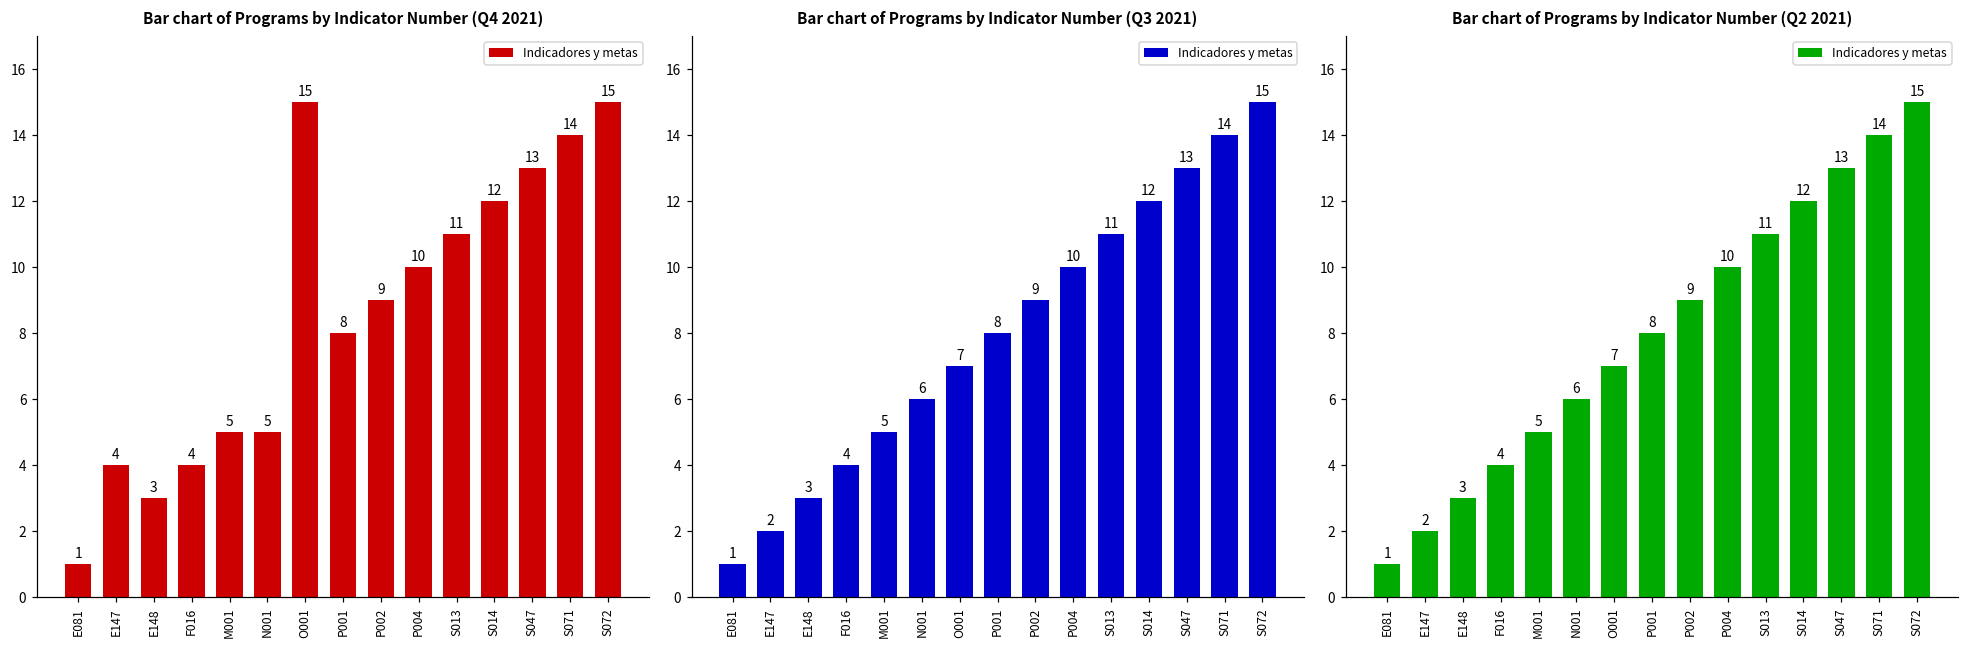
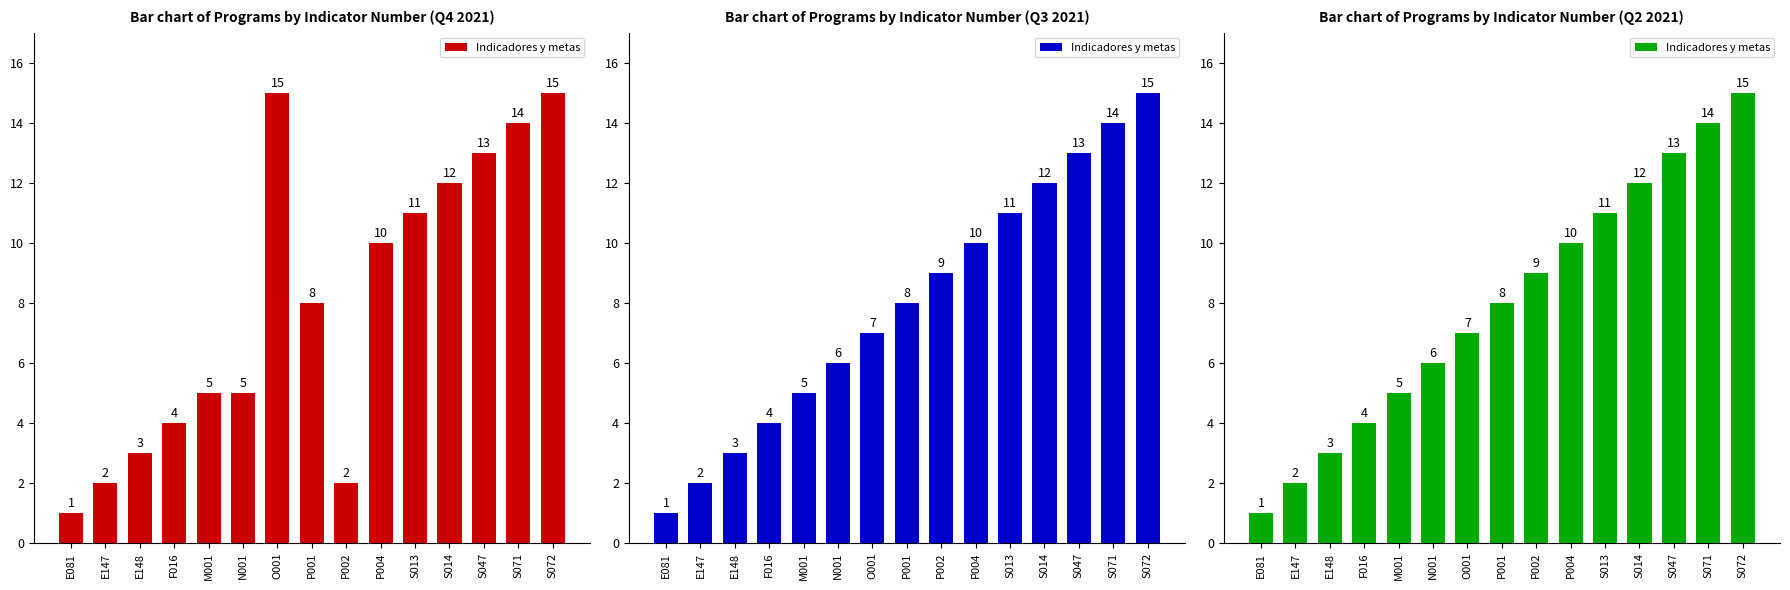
Bar chart of Programs by Indicator Number (Q4 2021), E147: 4 -> 2
Bar chart of Programs by Indicator Number (Q4 2021), P002: 9 -> 2
